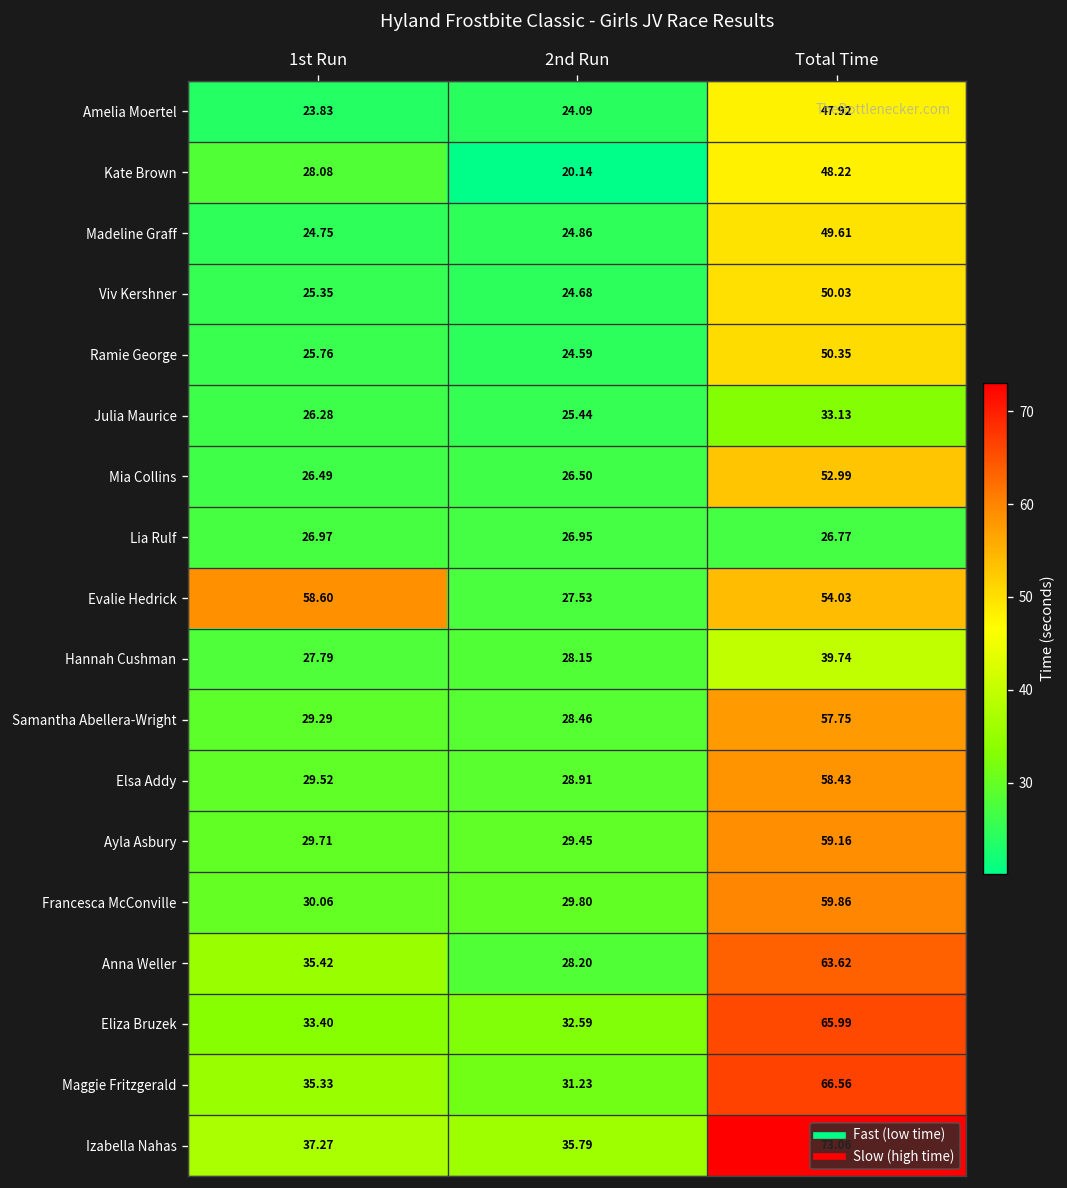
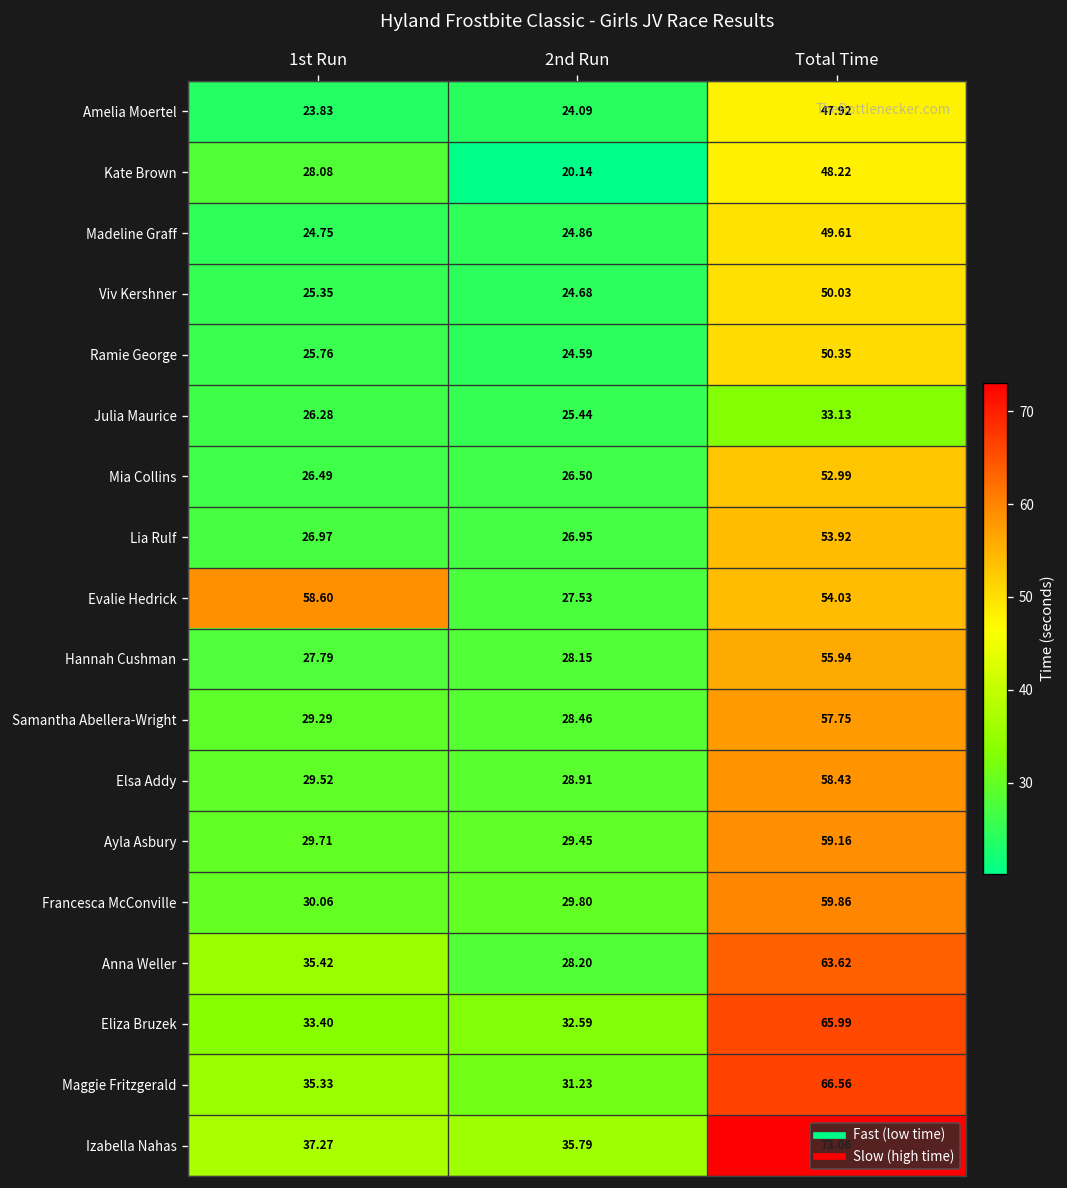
Lia Rulf, Total Time: 26.77 -> 53.92
Hannah Cushman, Total Time: 39.74 -> 55.94
